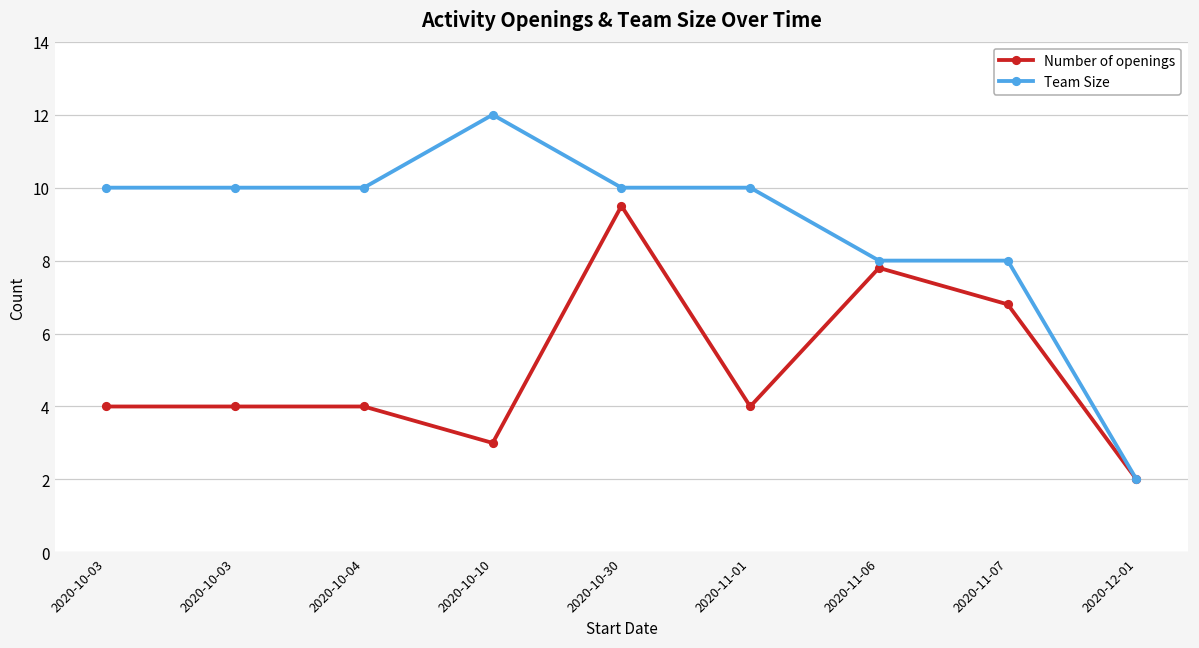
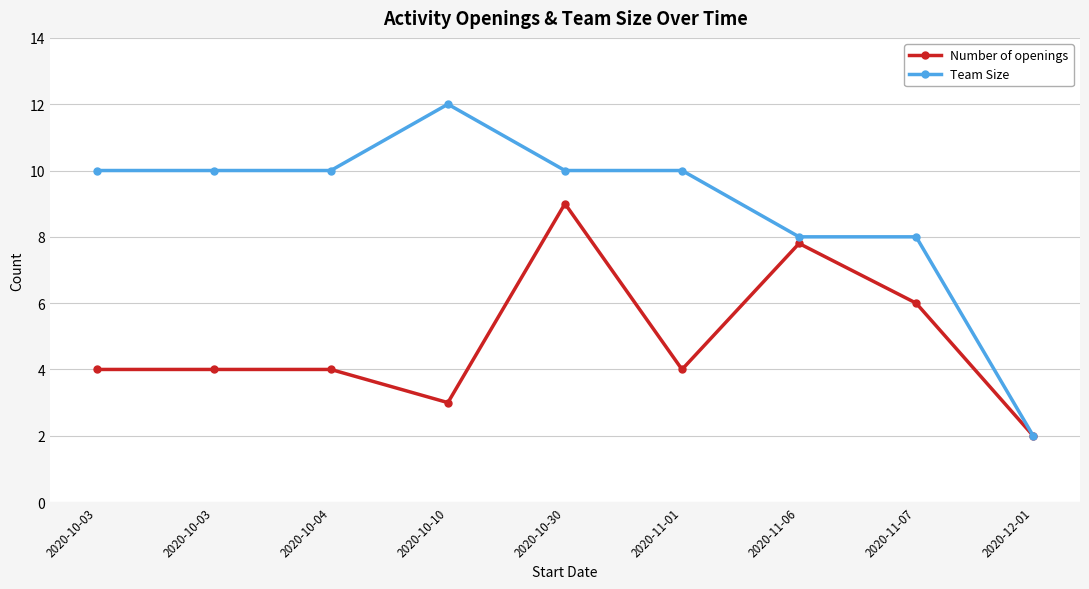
Number of openings, 2020-10-30: 9.5 -> 9.0
Number of openings, 2020-11-07: 6.8 -> 6.0
